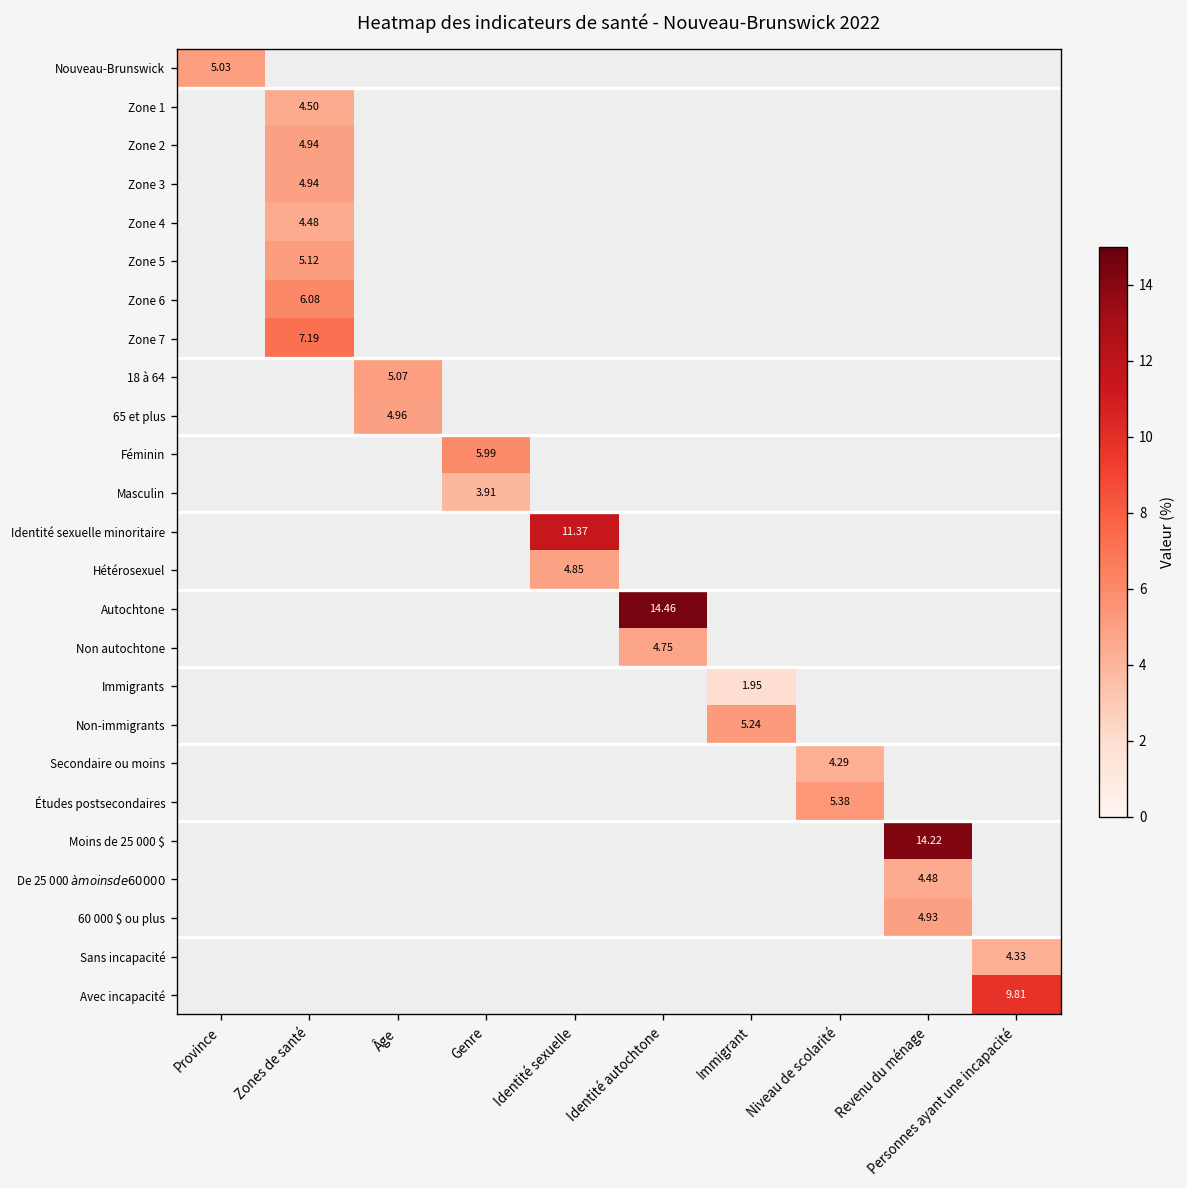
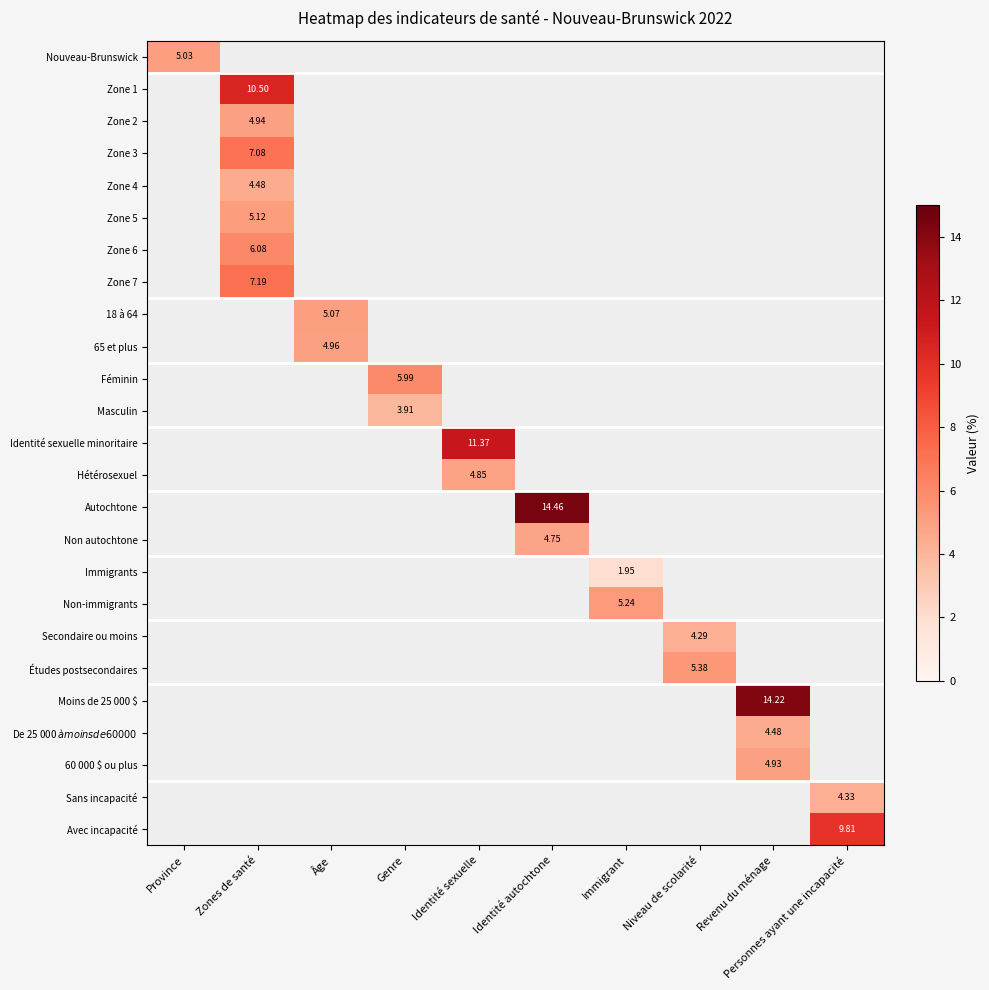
Zone 1, Zones de santé: 4.50 -> 10.50
Zone 3, Zones de santé: 4.94 -> 7.08
